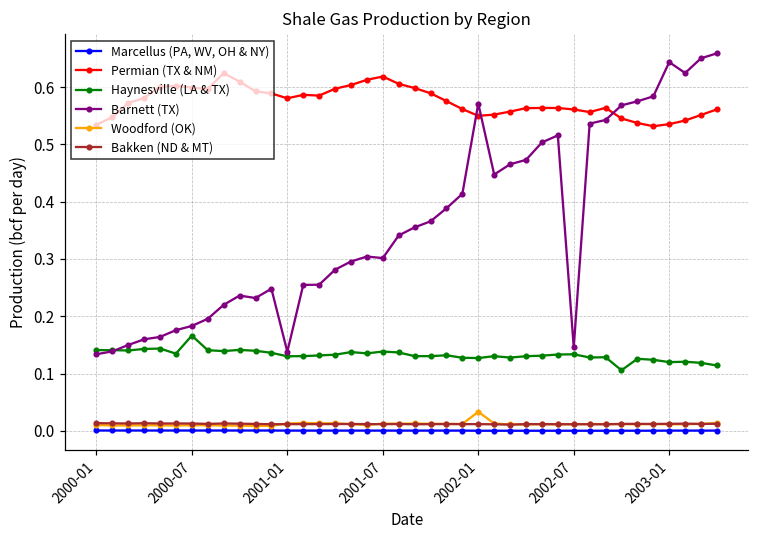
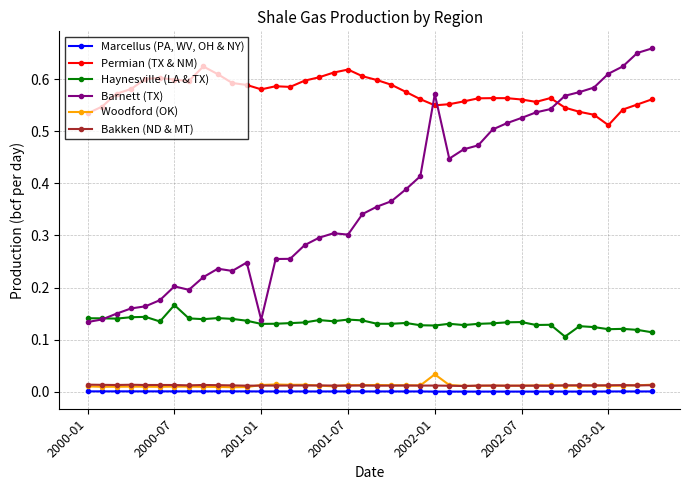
Barnett (TX), 2000-07: 0.18 -> 0.20
Barnett (TX), 2002-07: 0.15 -> 0.53
Permian (TX & NM), 2003-01: 0.54 -> 0.51
Barnett (TX), 2003-01: 0.64 -> 0.61
